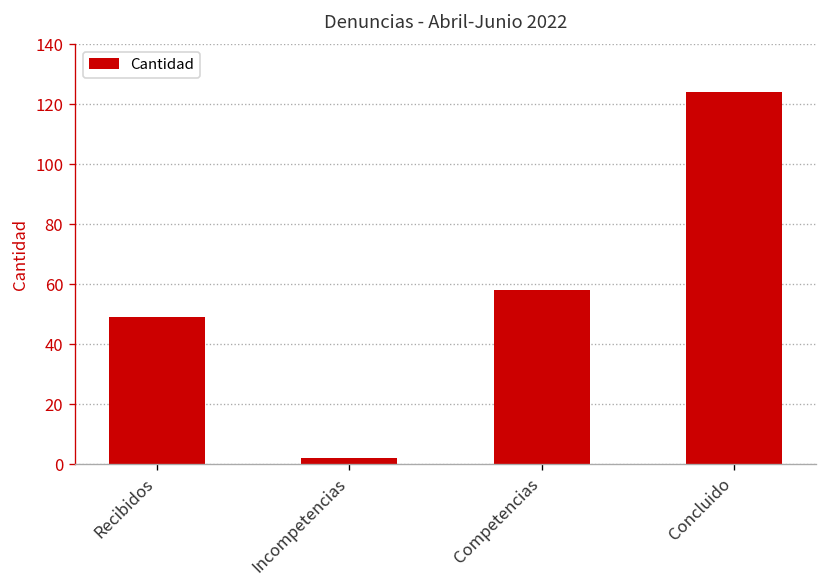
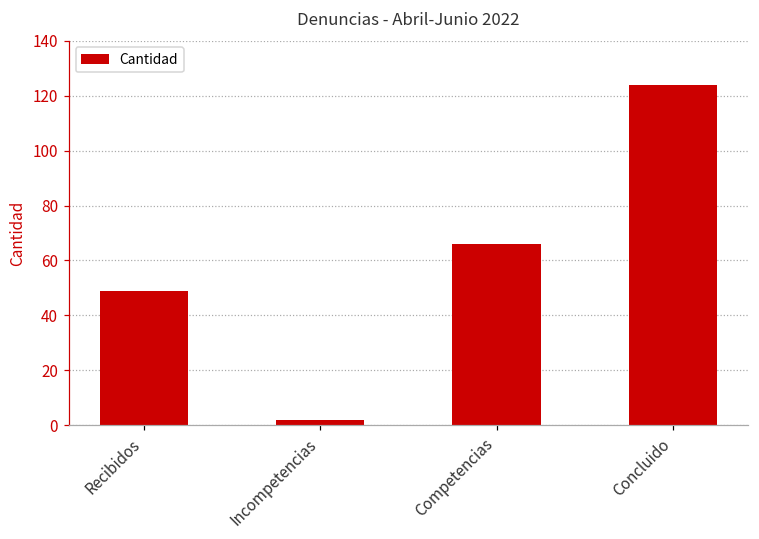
Competencias: 58 -> 66
